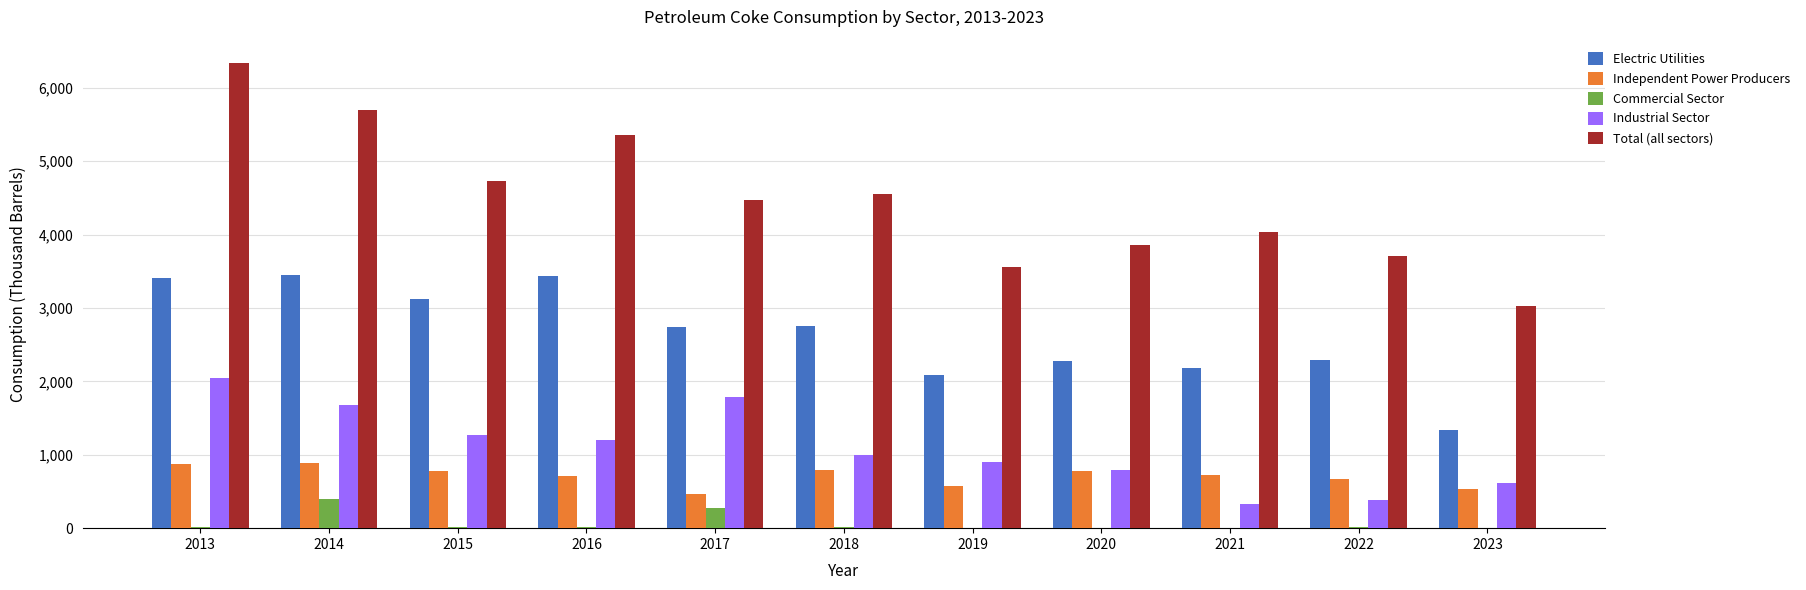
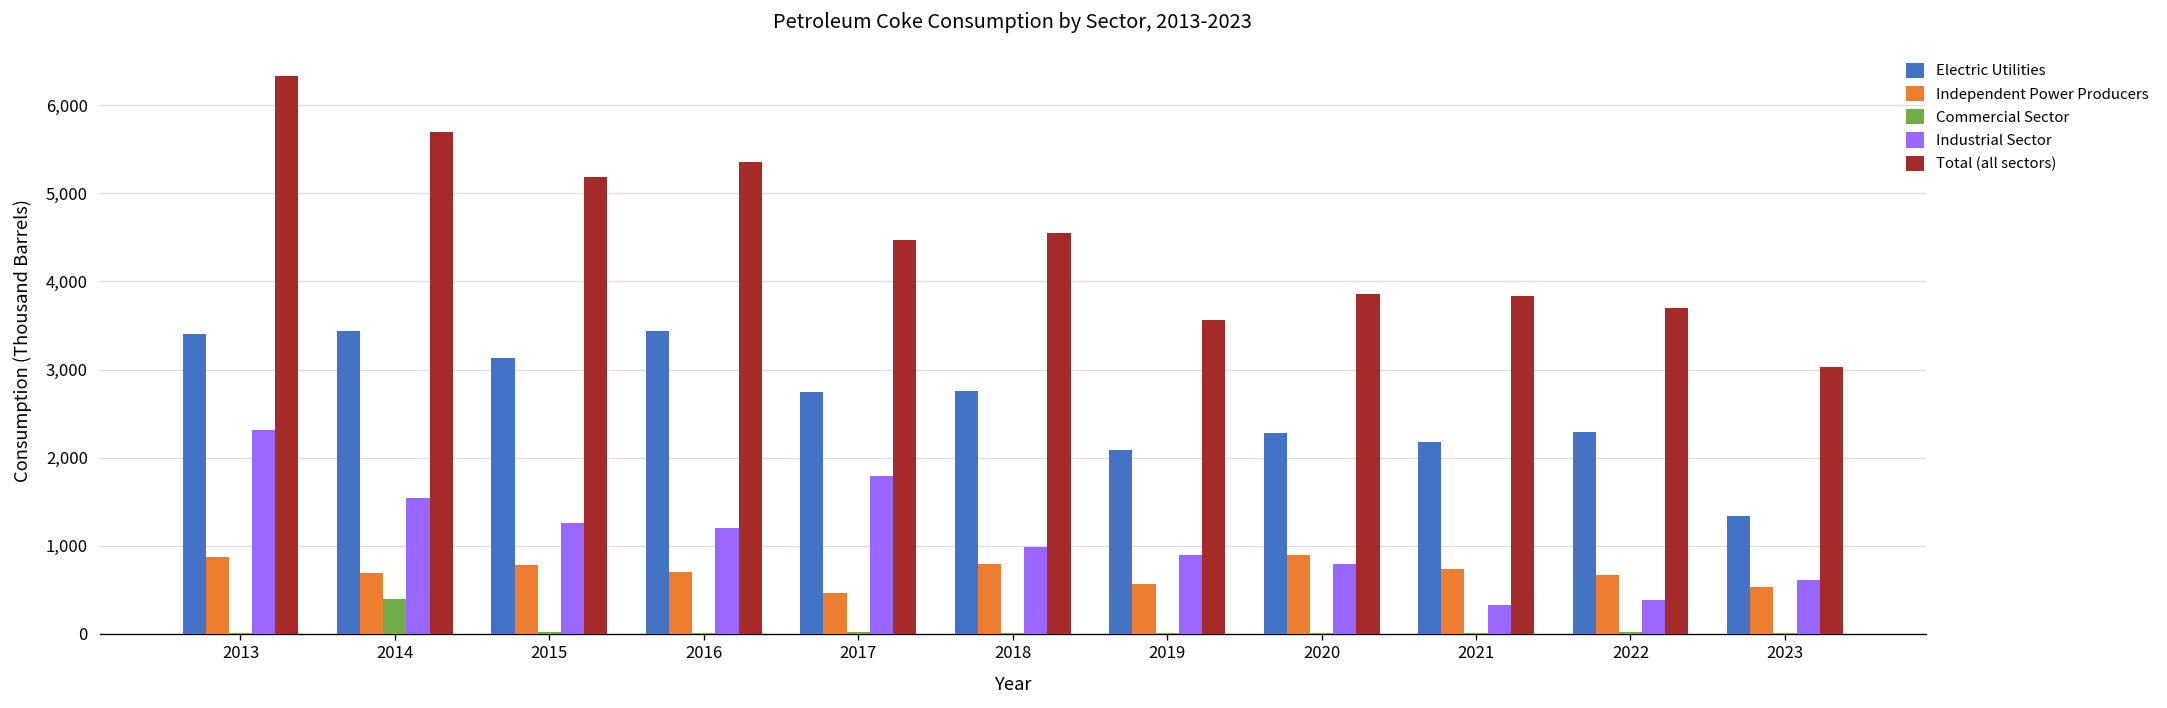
Industrial Sector, 2013: 2,000 -> 2,300
Independent Power Producers, 2014: 900 -> 700
Industrial Sector, 2014: 1,700 -> 1,500
Total (all sectors), 2015: 4,700 -> 5,200
Commercial Sector, 2017: 300 -> 0
Independent Power Producers, 2020: 800 -> 900
Total (all sectors), 2021: 4,000 -> 3,800
